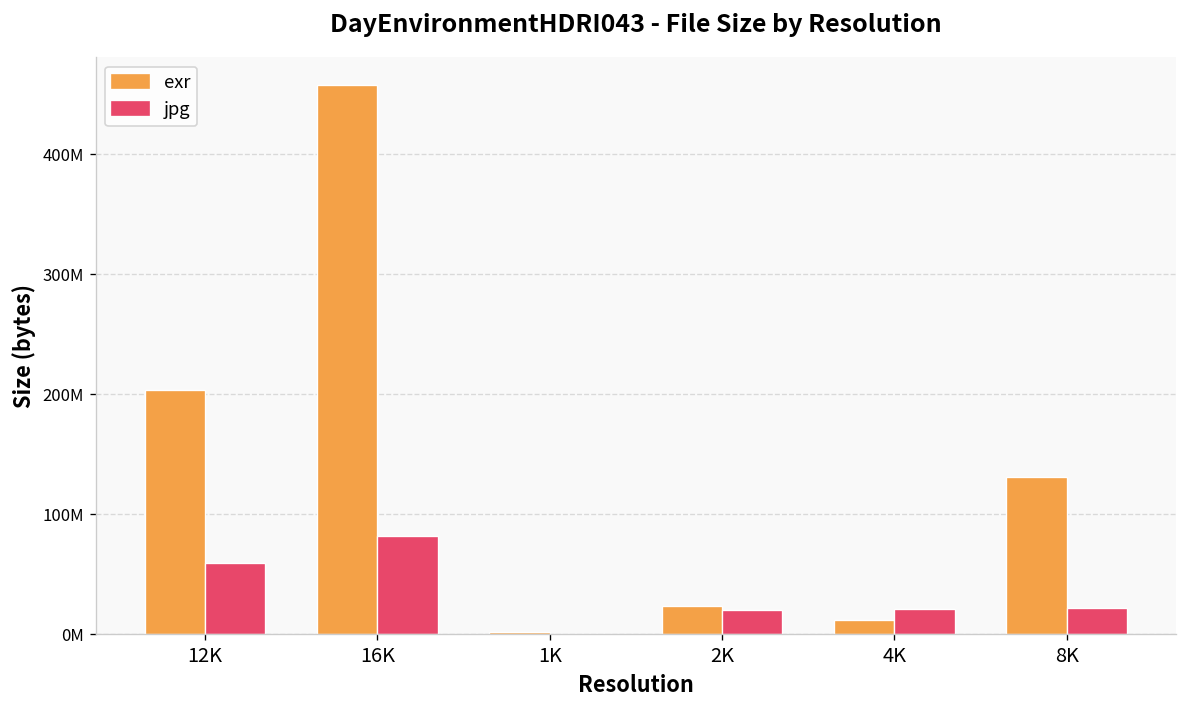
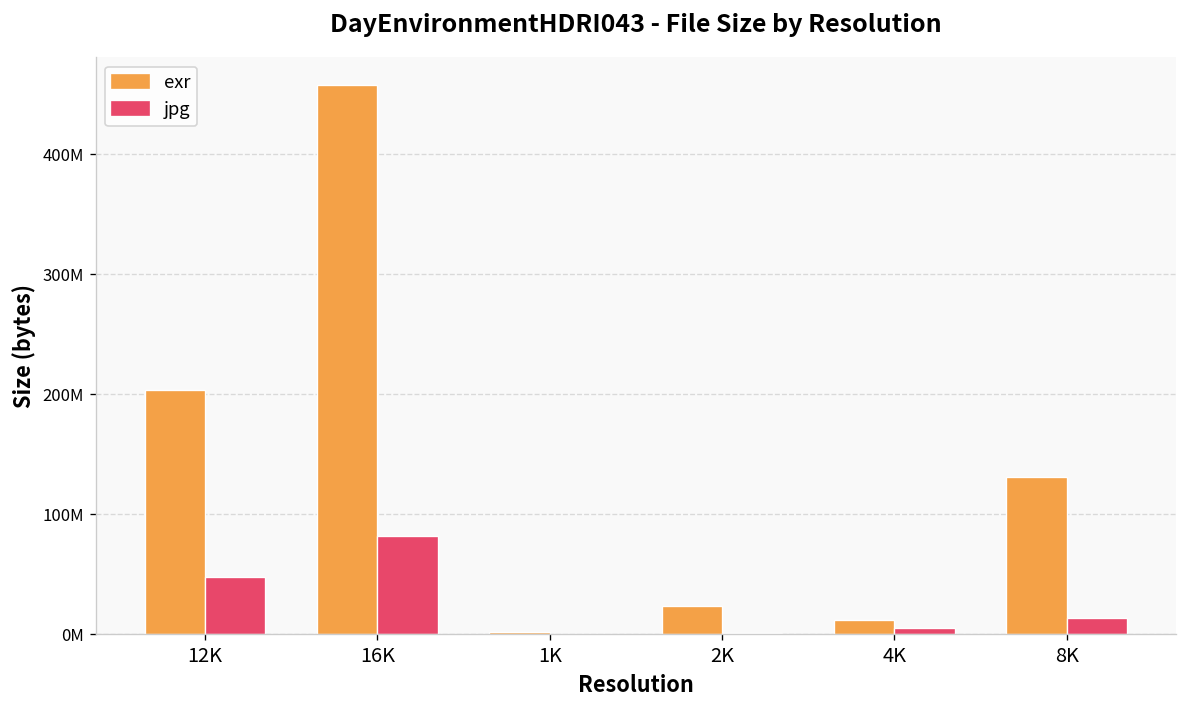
jpg, 12K: 60000000 -> 48000000
jpg, 2K: 20000000 -> 1000000
jpg, 4K: 21000000 -> 6000000
jpg, 8K: 22000000 -> 14000000
